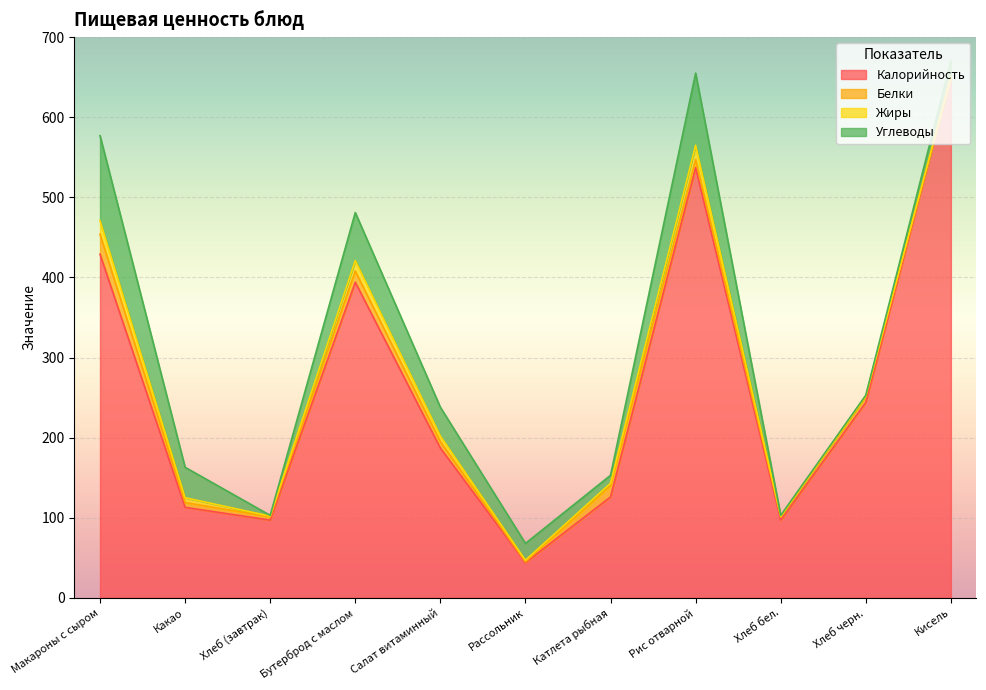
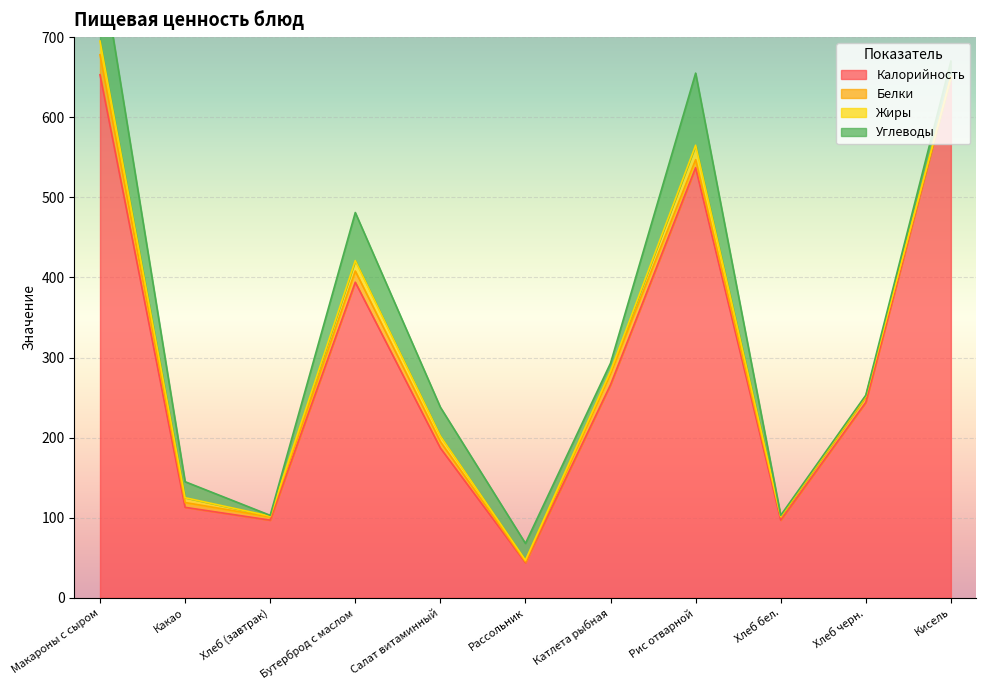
Калорийность, Макароны с сыром: 430 -> 650
Углеводы, Какао: 40 -> 20
Калорийность, Катлета рыбная: 130 -> 270
